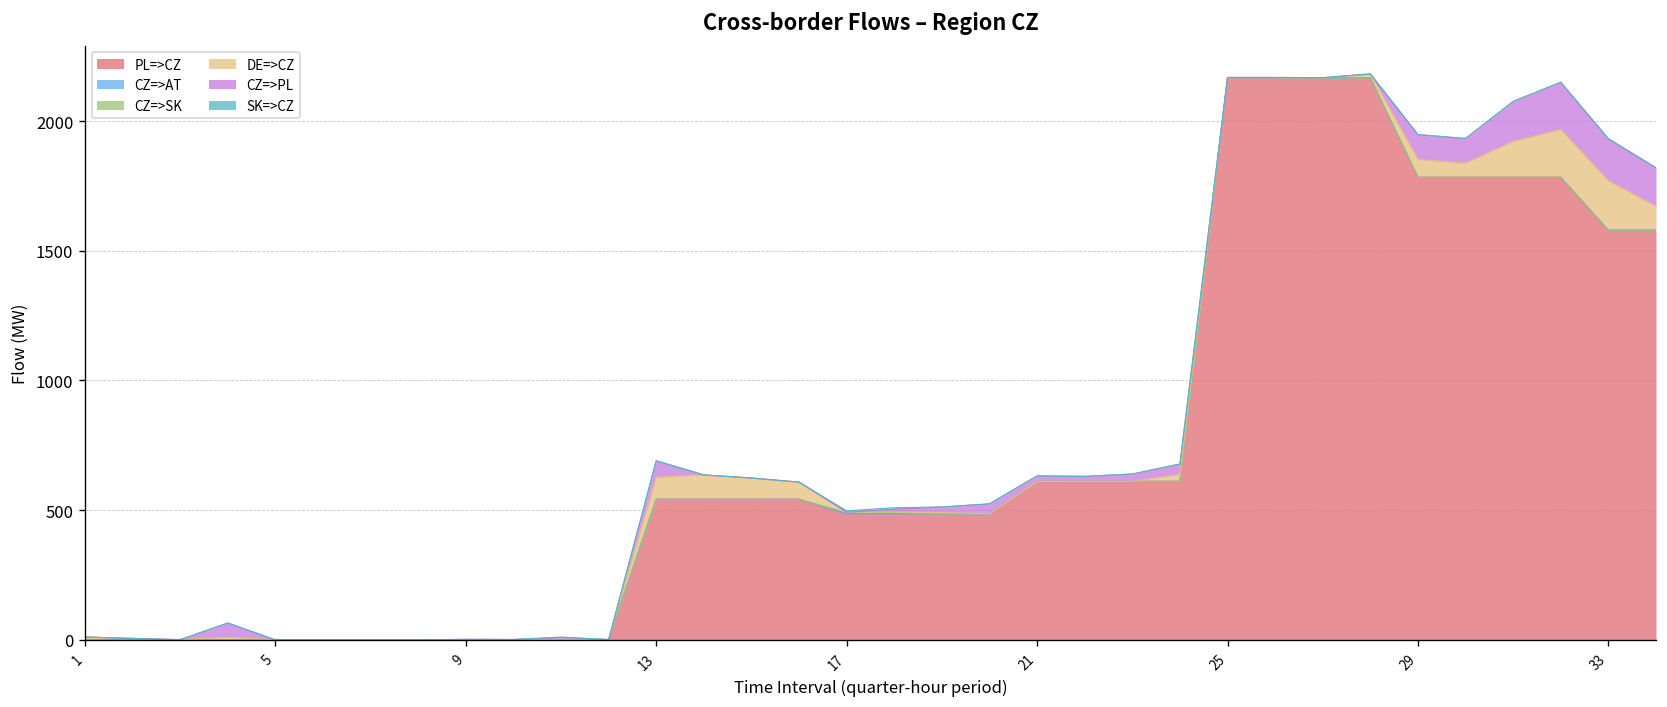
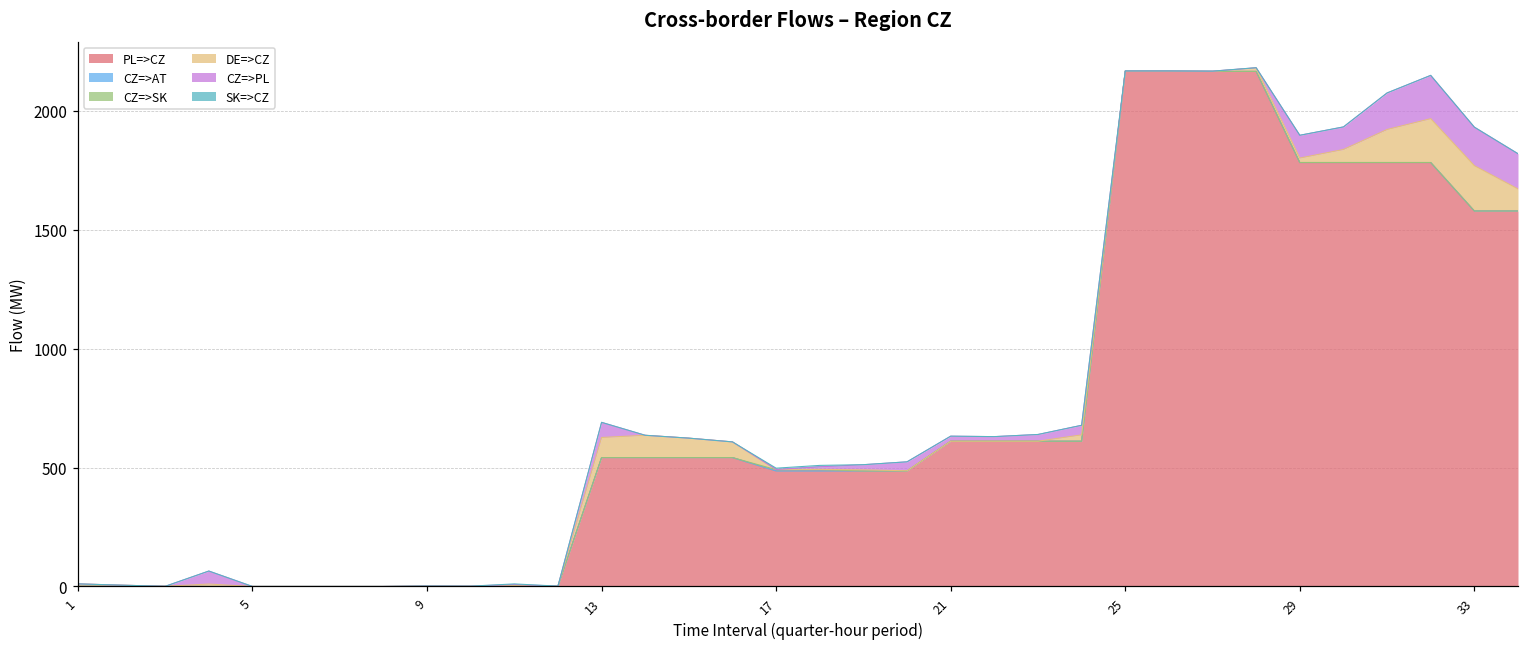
DE=>CZ, 29: 70 -> 20
